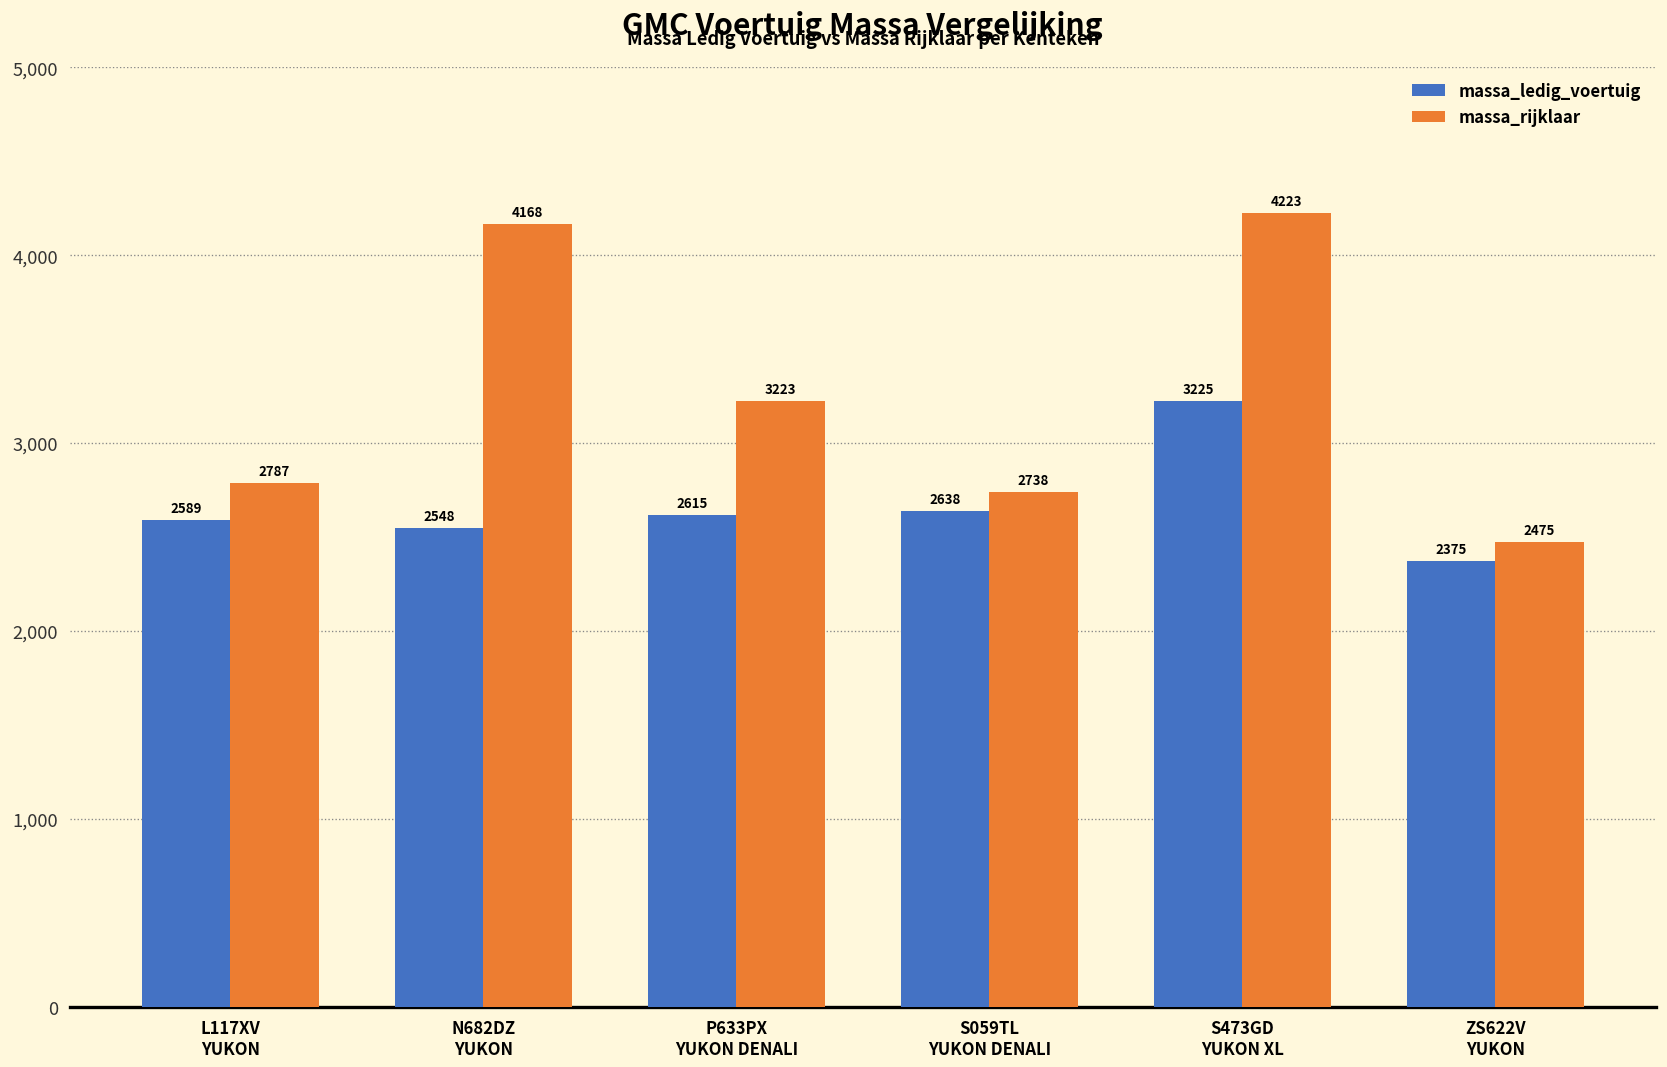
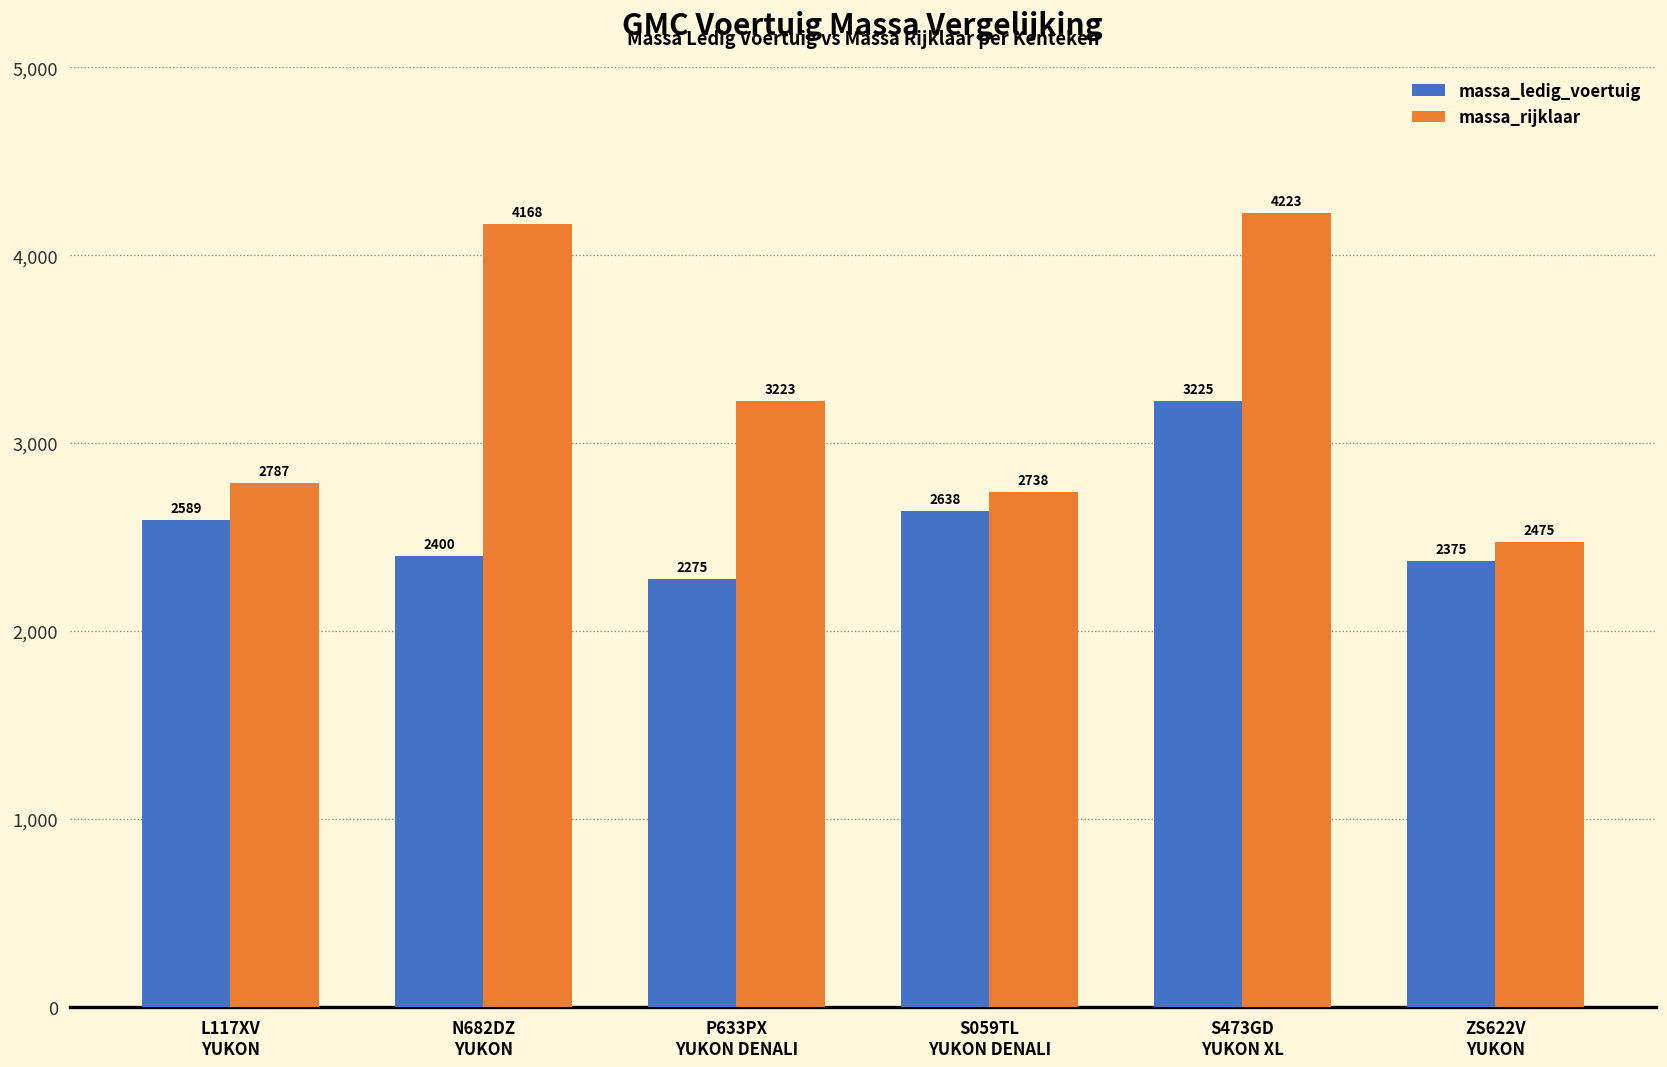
massa_ledig_voertuig, N682DZ YUKON: 2548 -> 2400
massa_ledig_voertuig, P633PX YUKON DENALI: 2615 -> 2275
